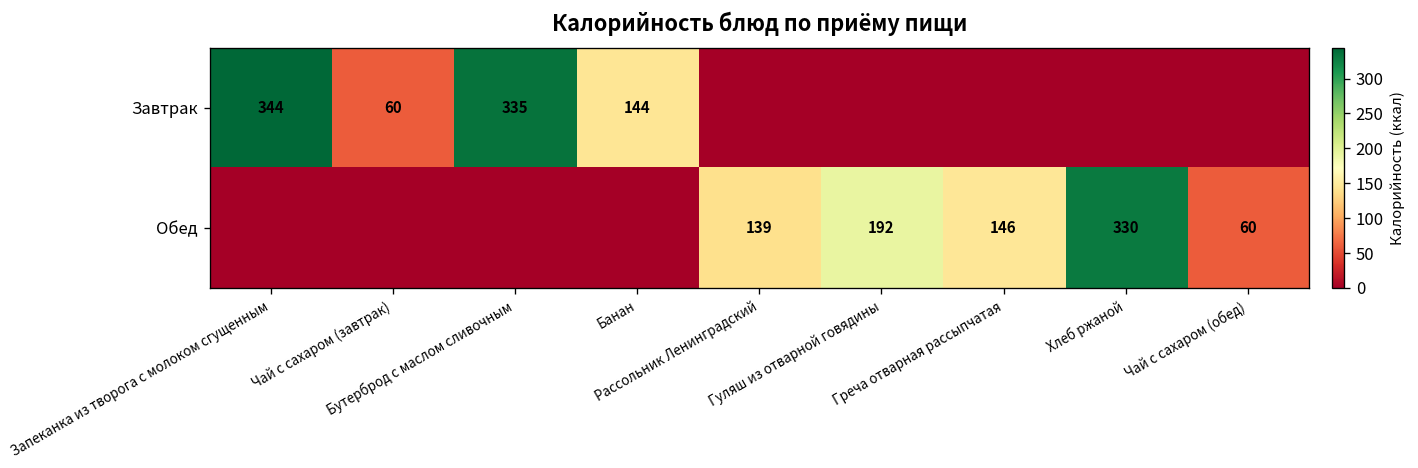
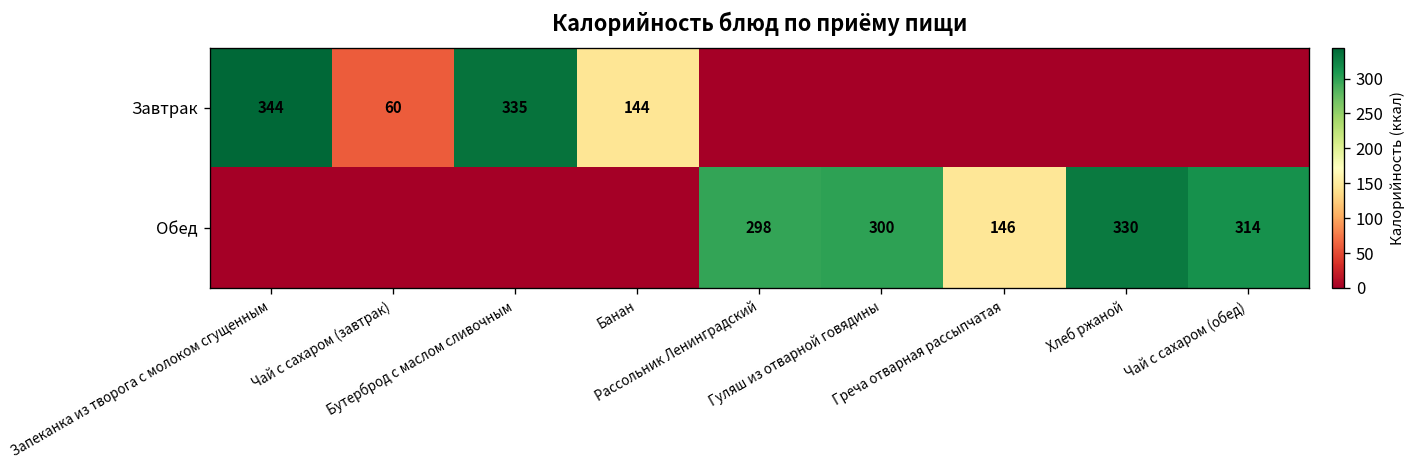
Обед, Рассольник Ленинградский: 139 -> 298
Обед, Гуляш из отварной говядины: 192 -> 300
Обед, Чай с сахаром (обед): 60 -> 314
